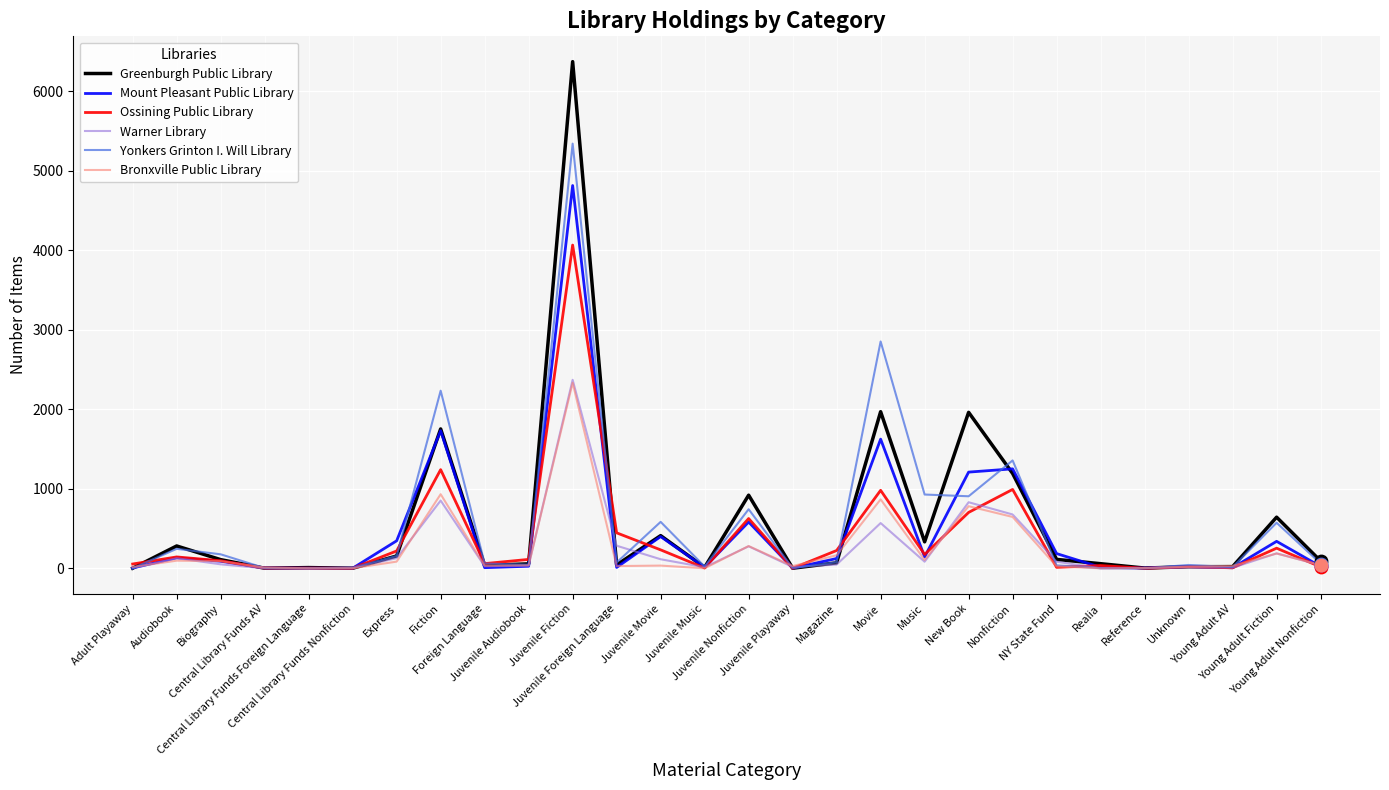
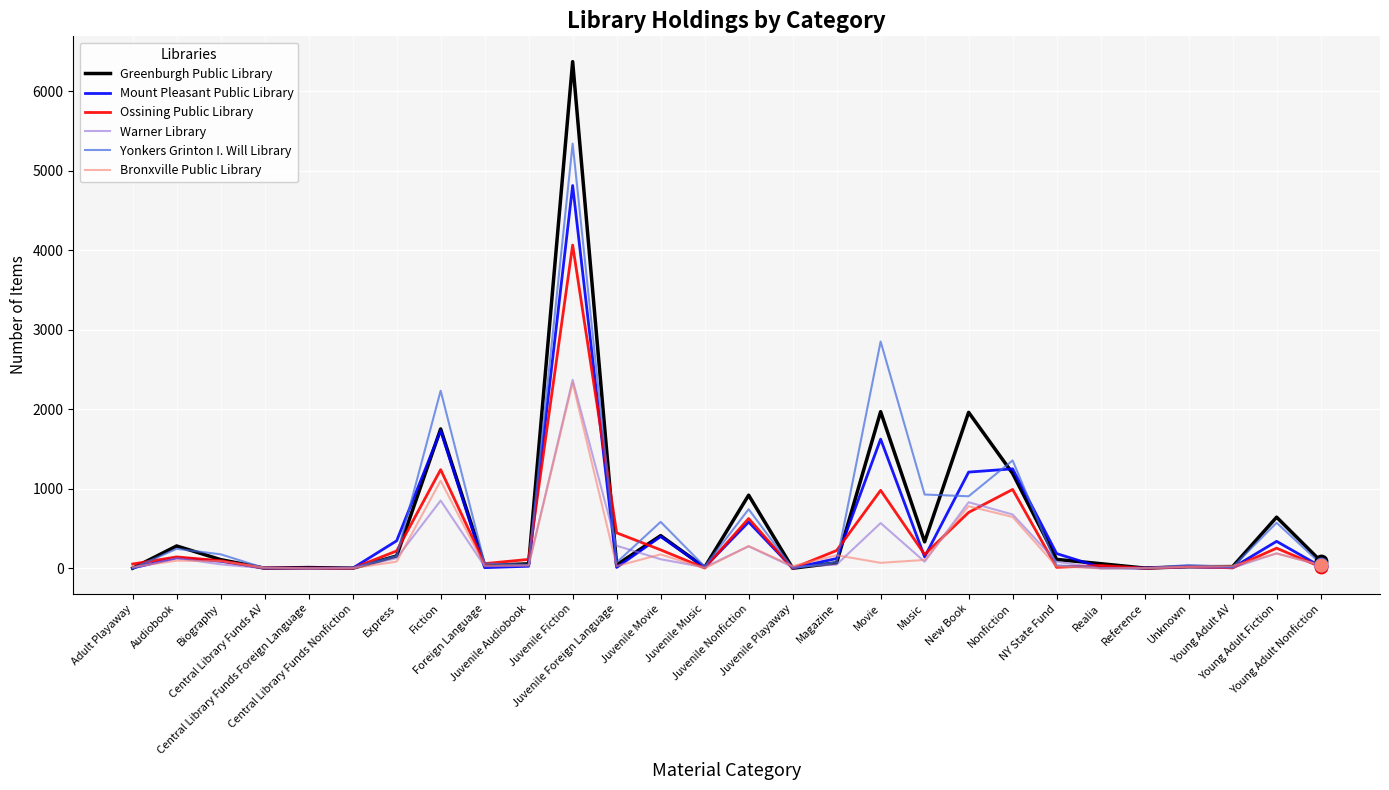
Bronxville Public Library, Fiction: 900 -> 1100
Bronxville Public Library, Juvenile Movie: 0 -> 200
Bronxville Public Library, Movie: 900 -> 100
